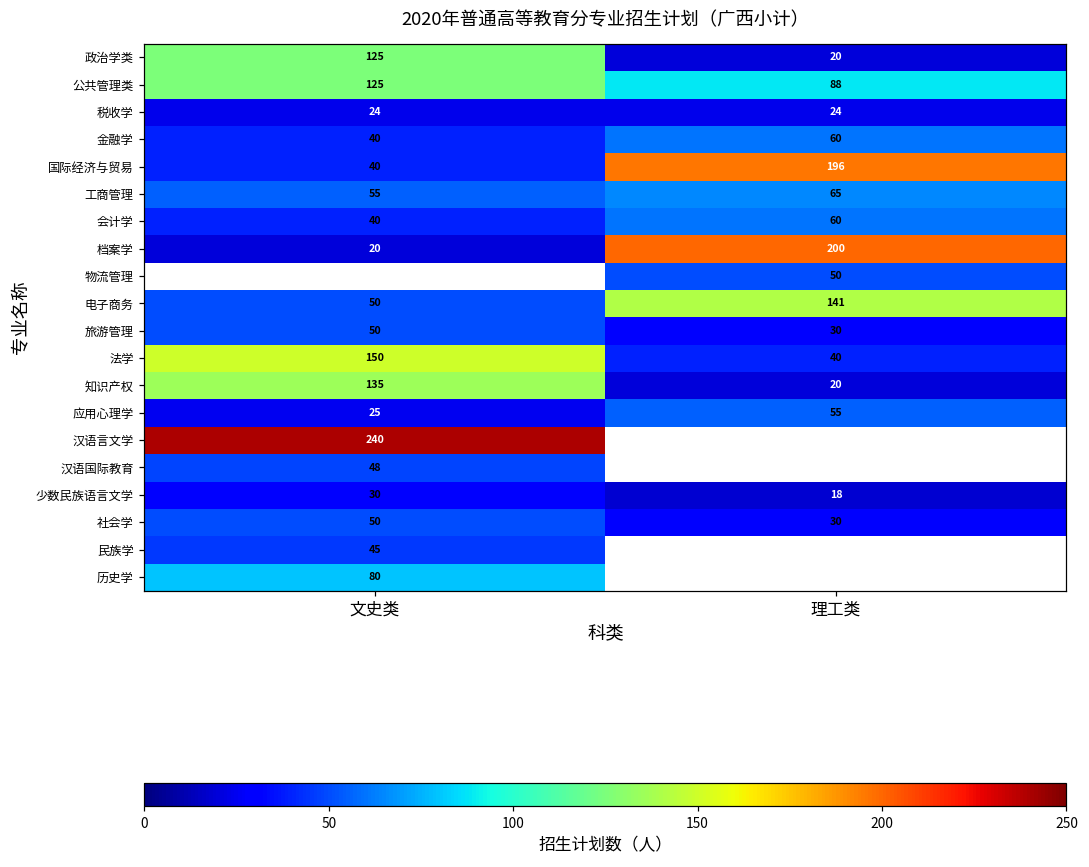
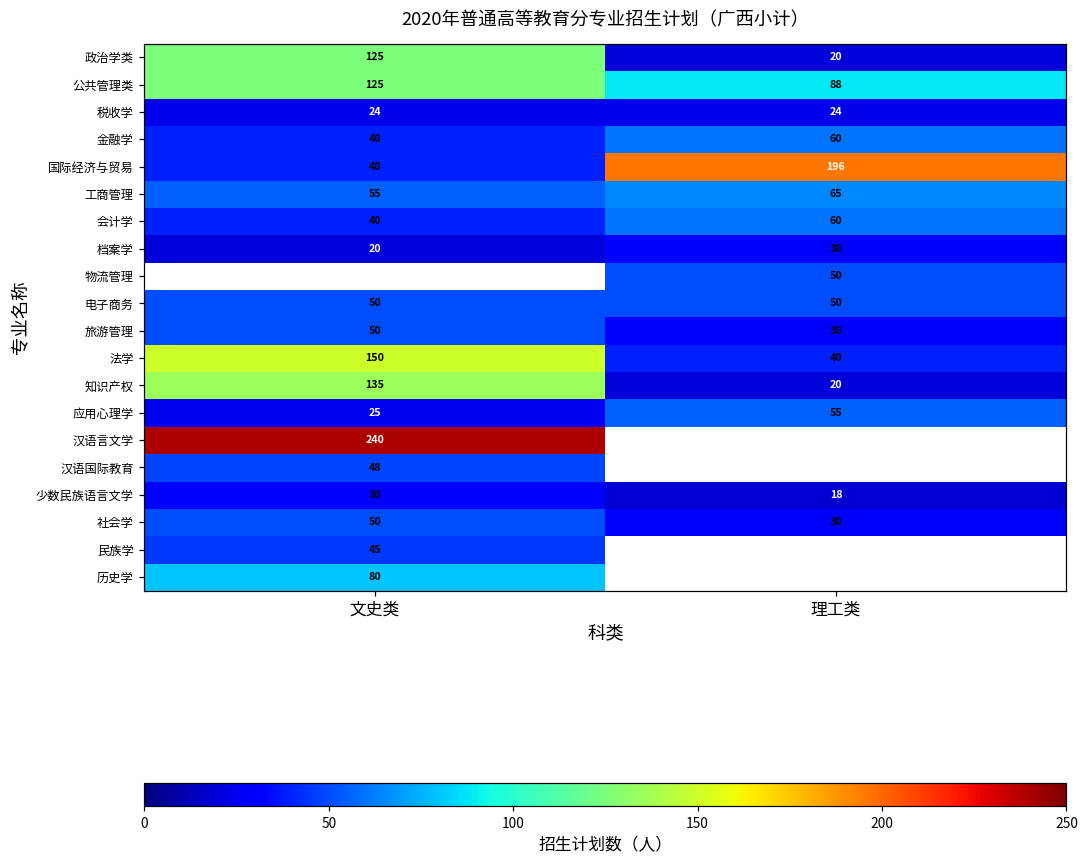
档案学, 理工类: 200 -> 30
电子商务, 理工类: 141 -> 50
